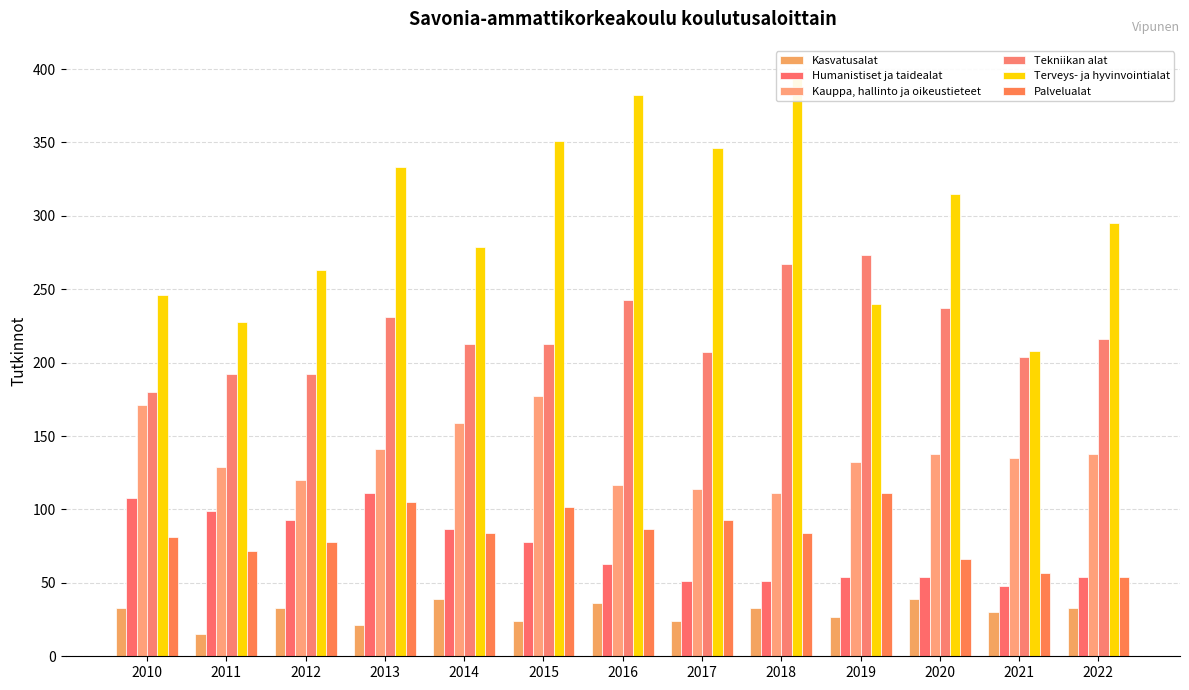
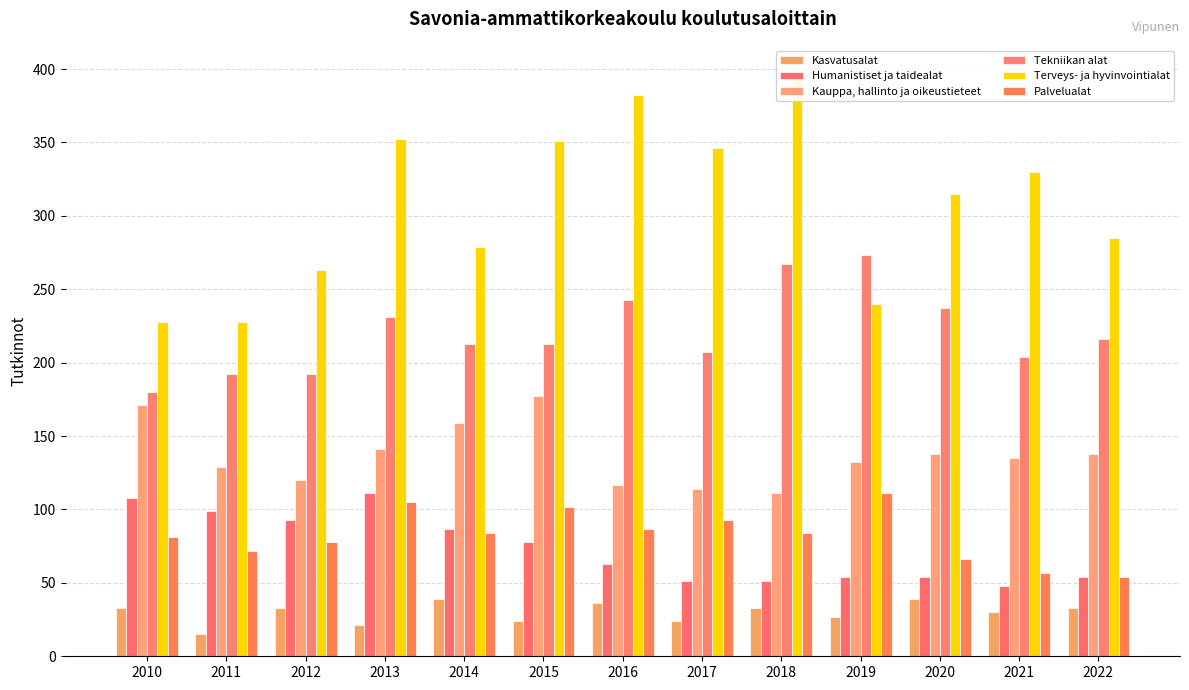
Terveys- ja hyvinvointialat, 2010: 246 -> 228
Terveys- ja hyvinvointialat, 2013: 333 -> 352
Terveys- ja hyvinvointialat, 2021: 208 -> 330
Terveys- ja hyvinvointialat, 2022: 295 -> 285
